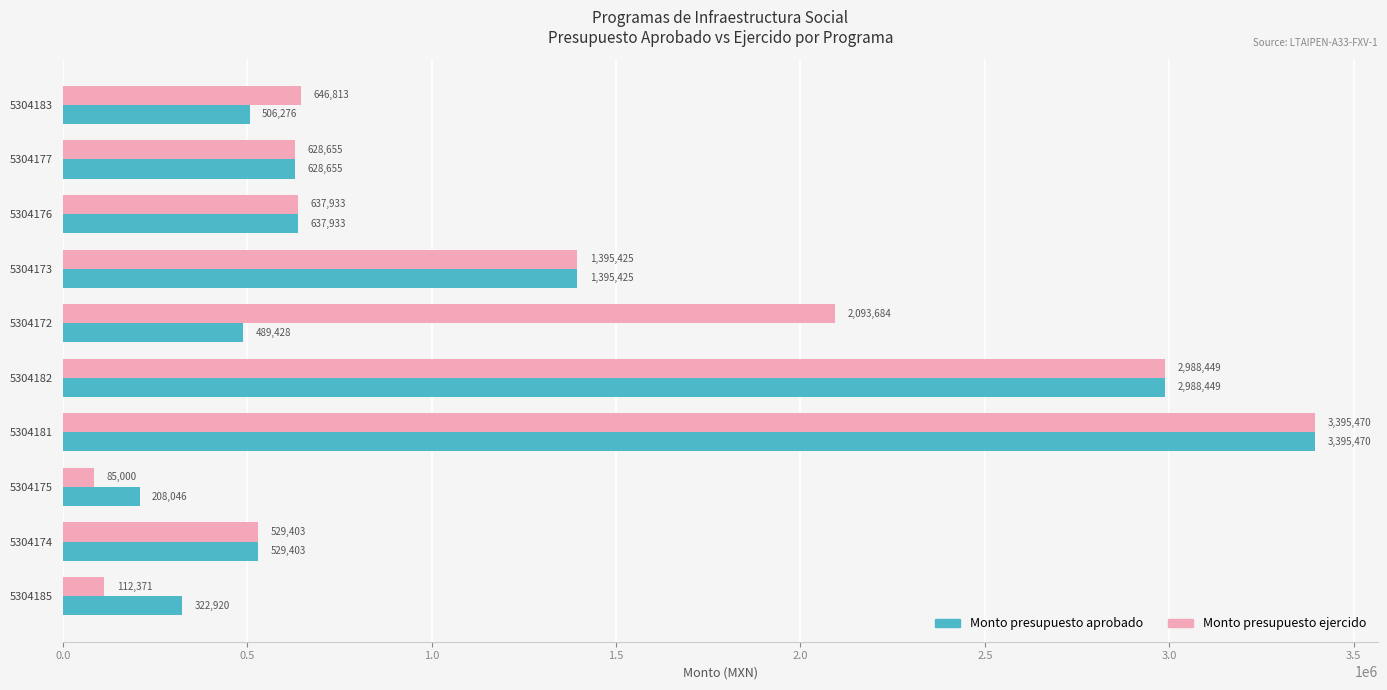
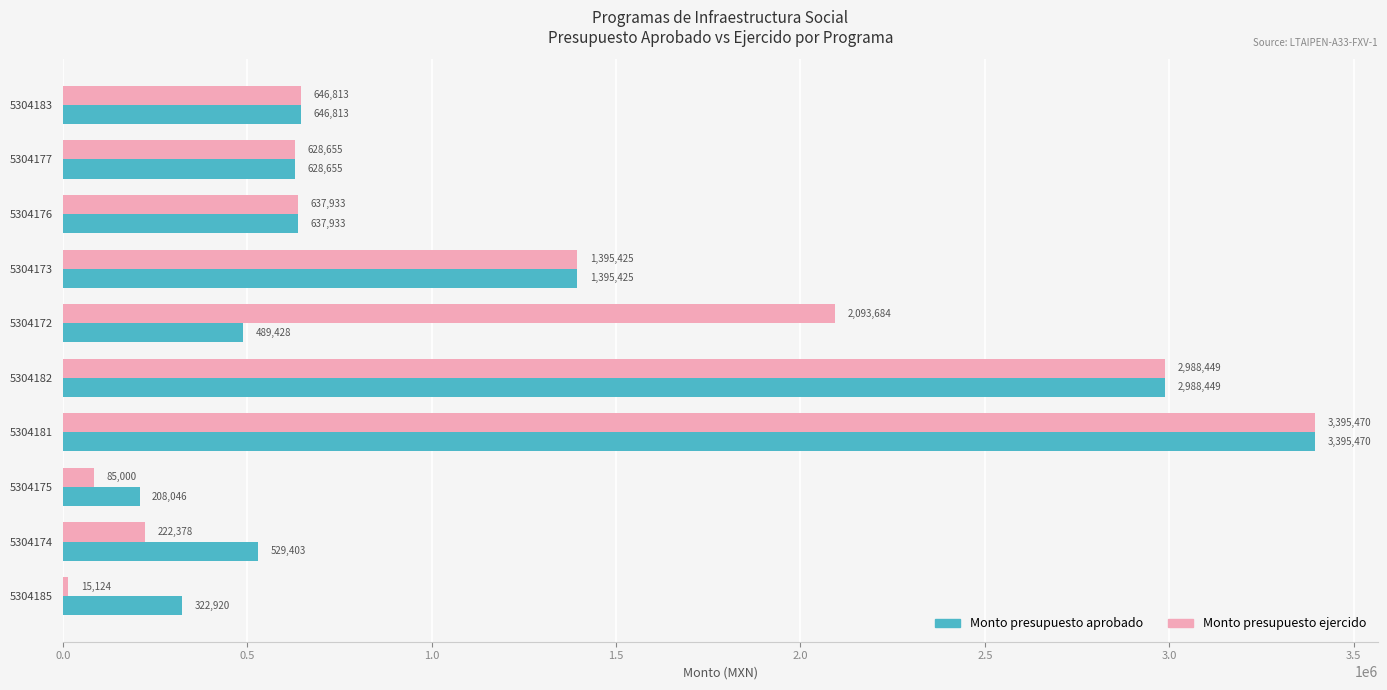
Monto presupuesto aprobado, 5304183: 506,276 -> 646,813
Monto presupuesto ejercido, 5304174: 529,403 -> 222,378
Monto presupuesto ejercido, 5304185: 112,371 -> 15,124
